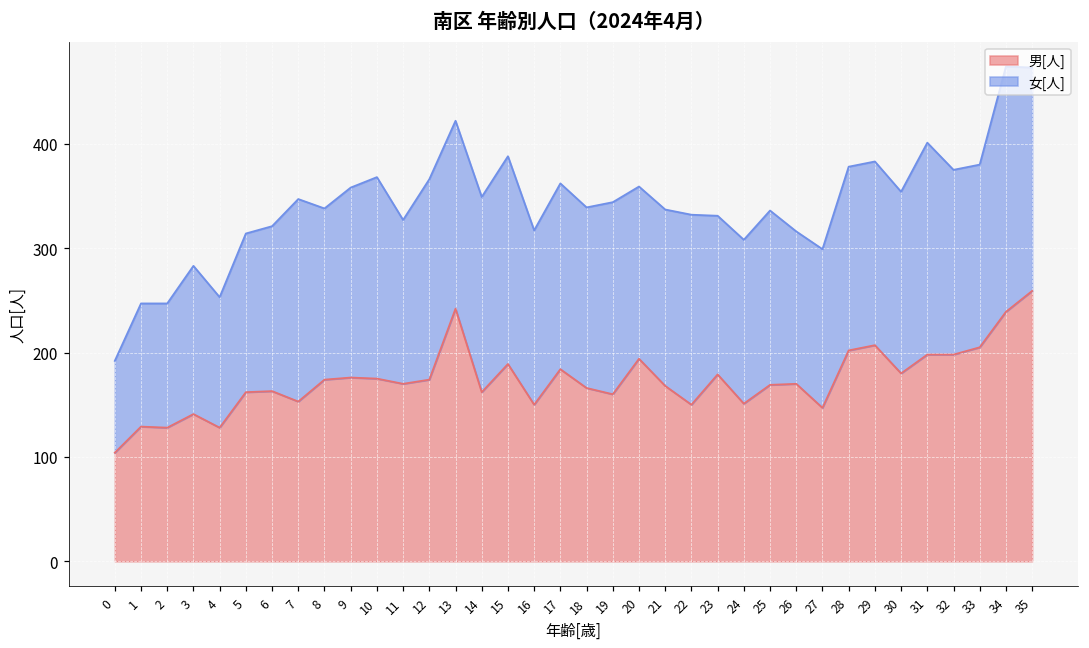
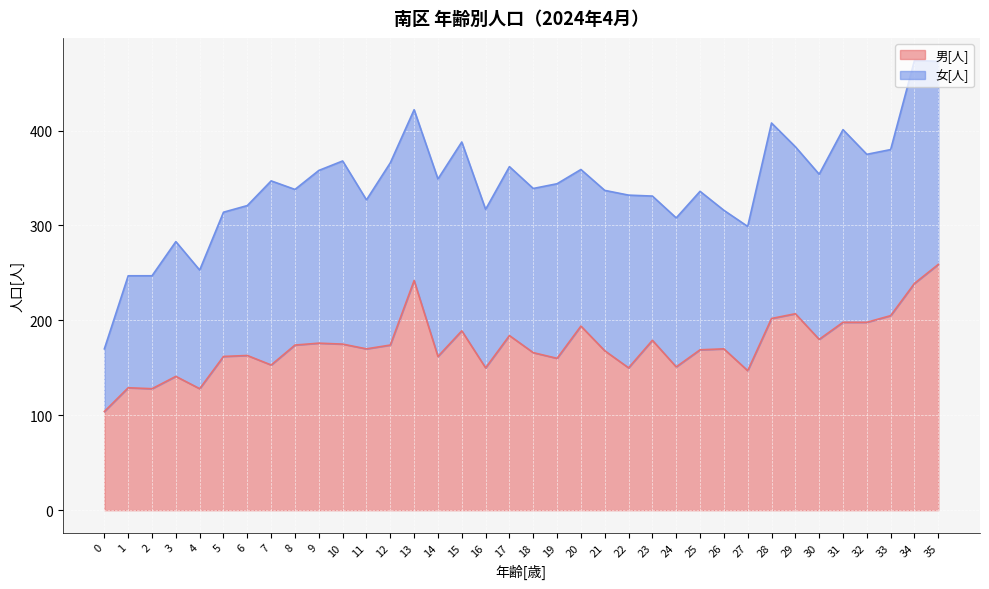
女[人], 0: 90 -> 70
女[人], 28: 180 -> 210
